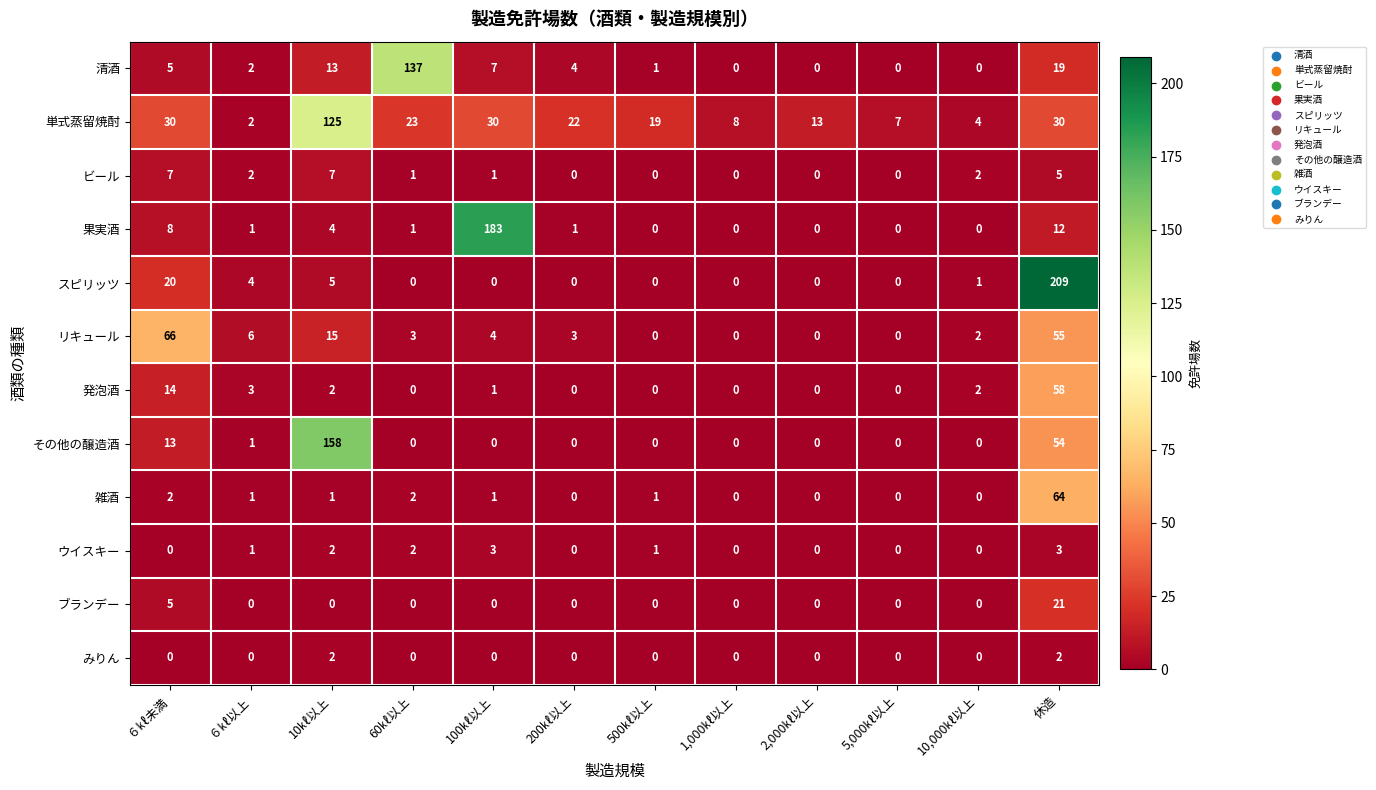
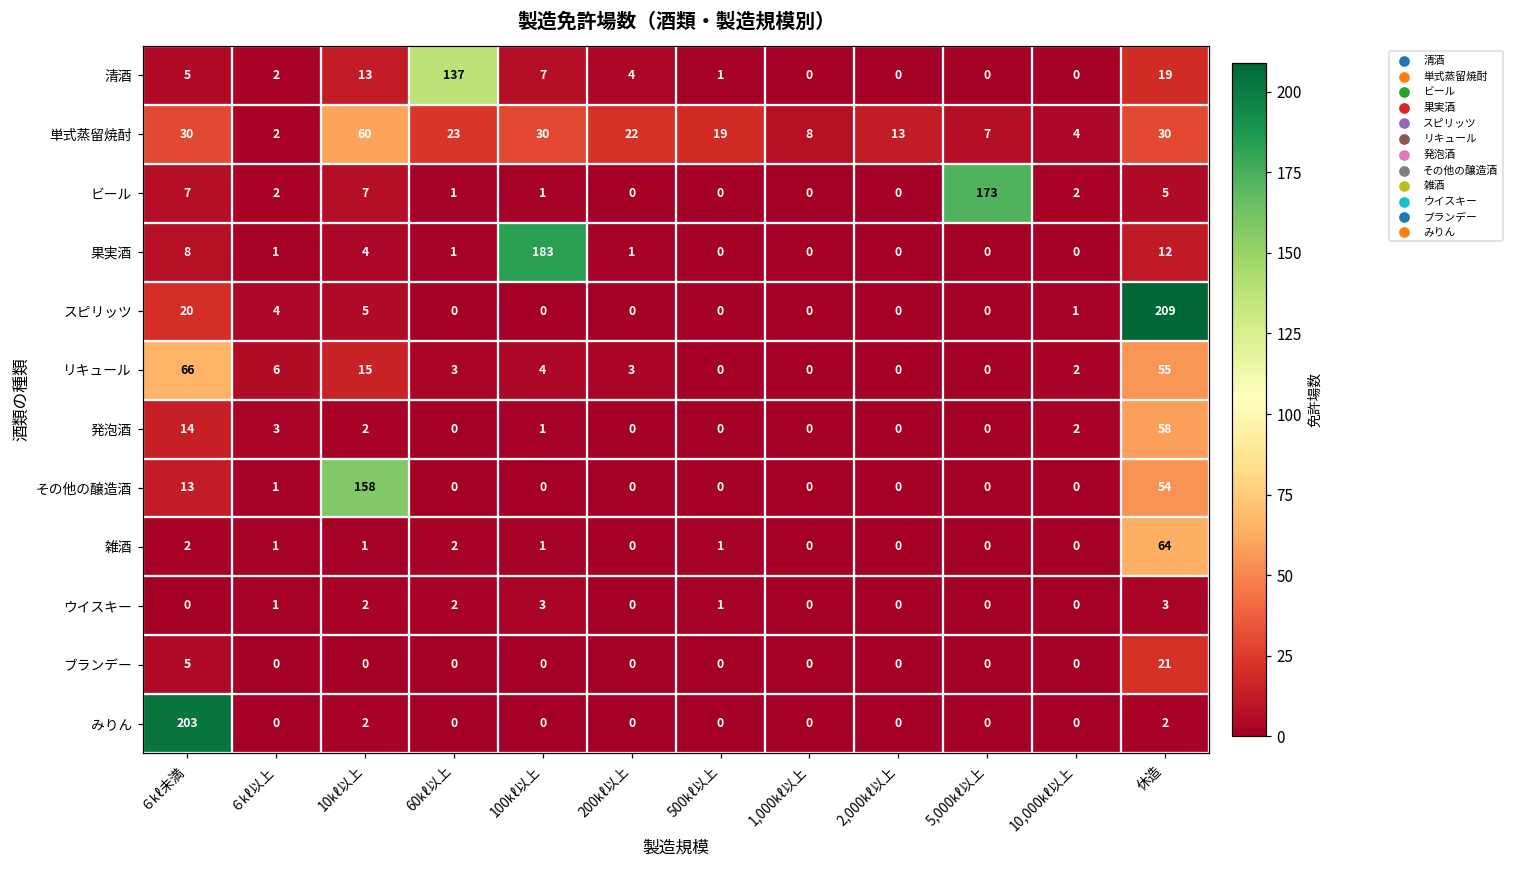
単式蒸留焼酎, 10㎘以上: 125 -> 60
ビール, 5,000㎘以上: 0 -> 173
みりん, ６㎘未満: 0 -> 203
